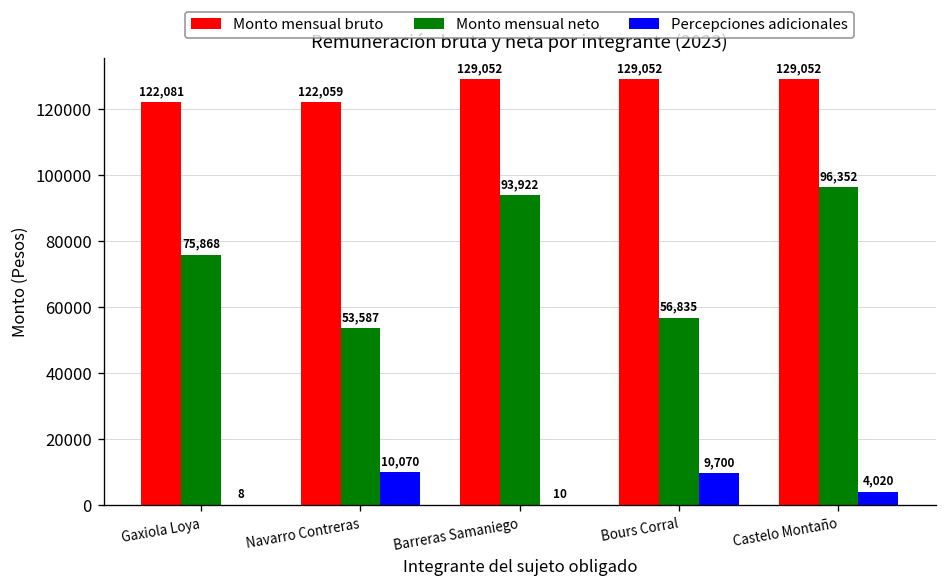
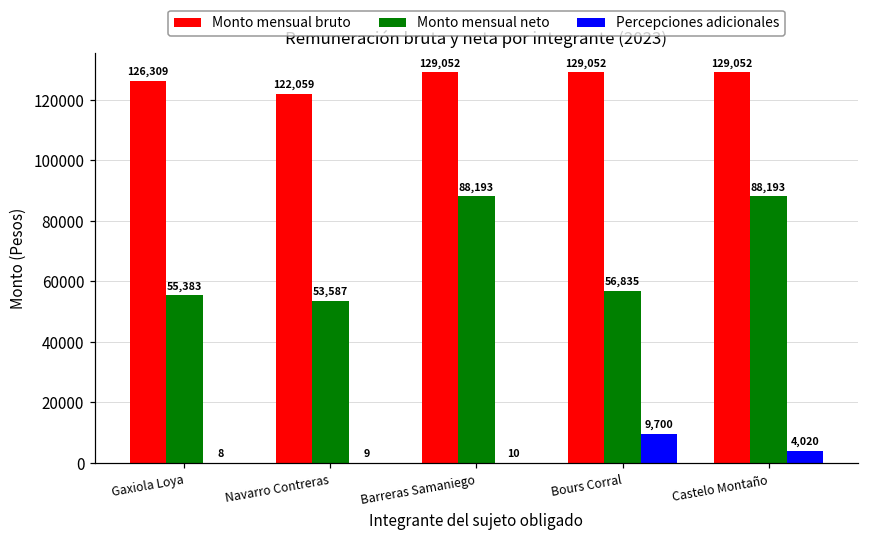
Monto mensual bruto, Gaxiola Loya: 122,081 -> 126,309
Monto mensual neto, Gaxiola Loya: 75,868 -> 55,383
Percepciones adicionales, Navarro Contreras: 10,070 -> 9
Monto mensual neto, Barreras Samaniego: 93,922 -> 88,193
Monto mensual neto, Castelo Montaño: 96,352 -> 88,193
